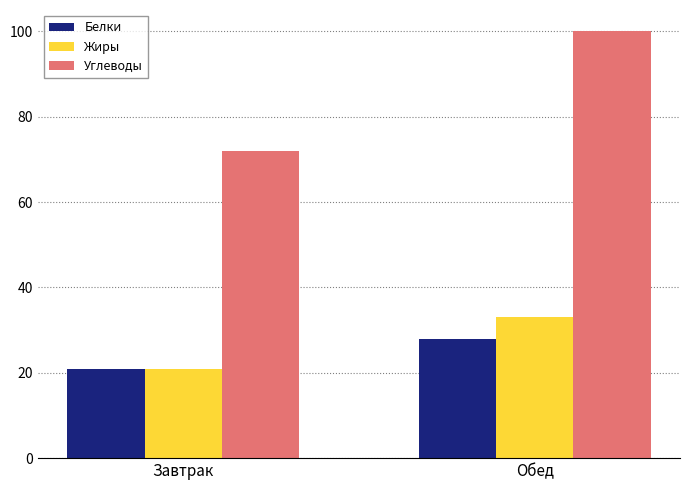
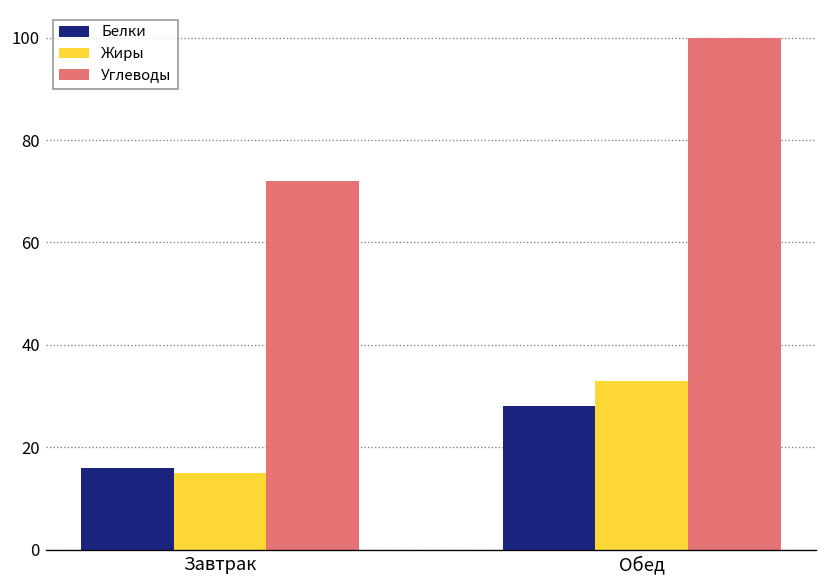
Белки, Завтрак: 21 -> 16
Жиры, Завтрак: 21 -> 15
